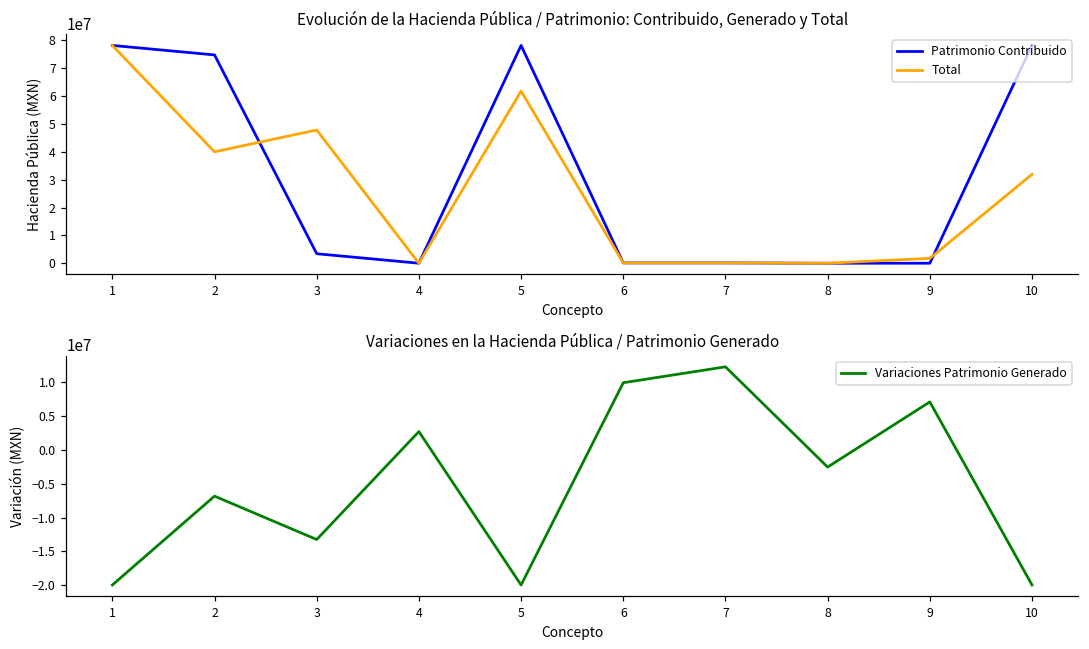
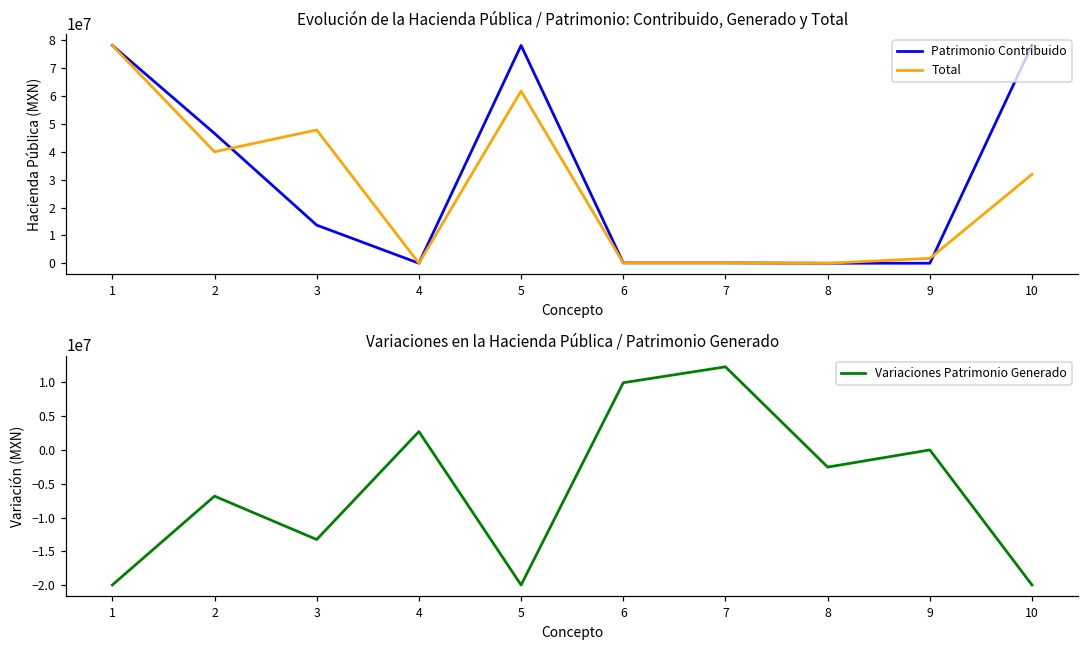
Evolución de la Hacienda Pública / Patrimonio: Contribuido, Generado y Total, Patrimonio Contribuido, 2: 75000000 -> 47000000
Evolución de la Hacienda Pública / Patrimonio: Contribuido, Generado y Total, Patrimonio Contribuido, 3: 3000000 -> 14000000
Variaciones en la Hacienda Pública / Patrimonio Generado, 9: 7000000 -> 0
